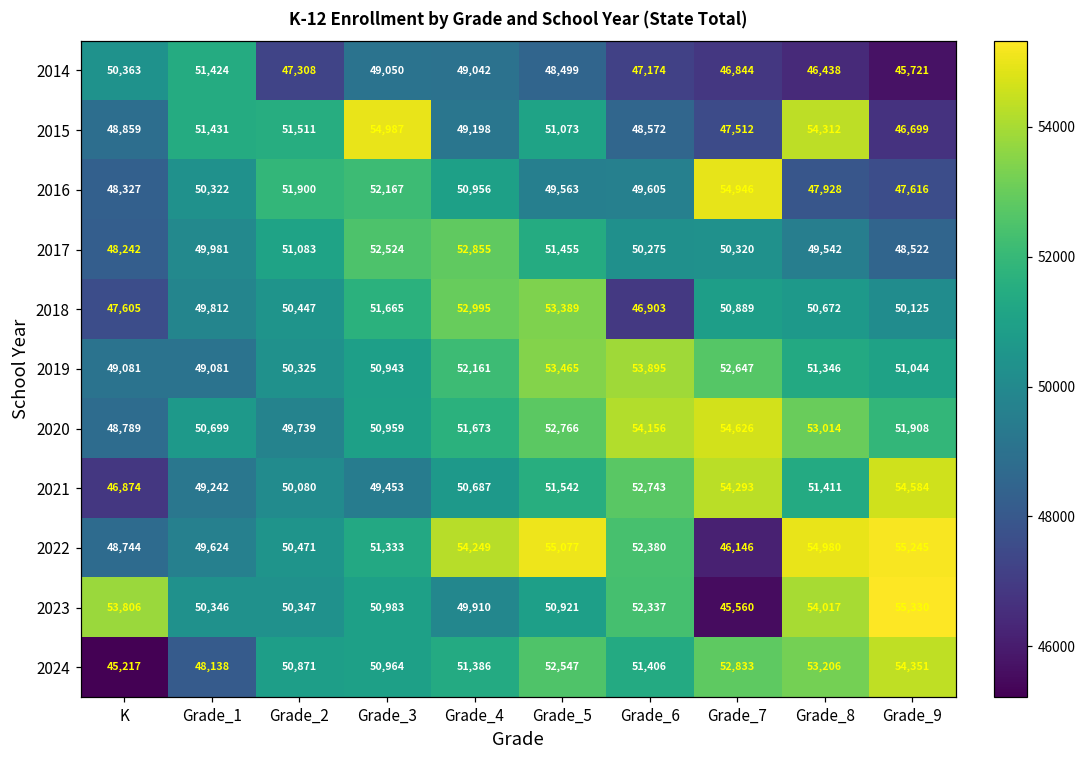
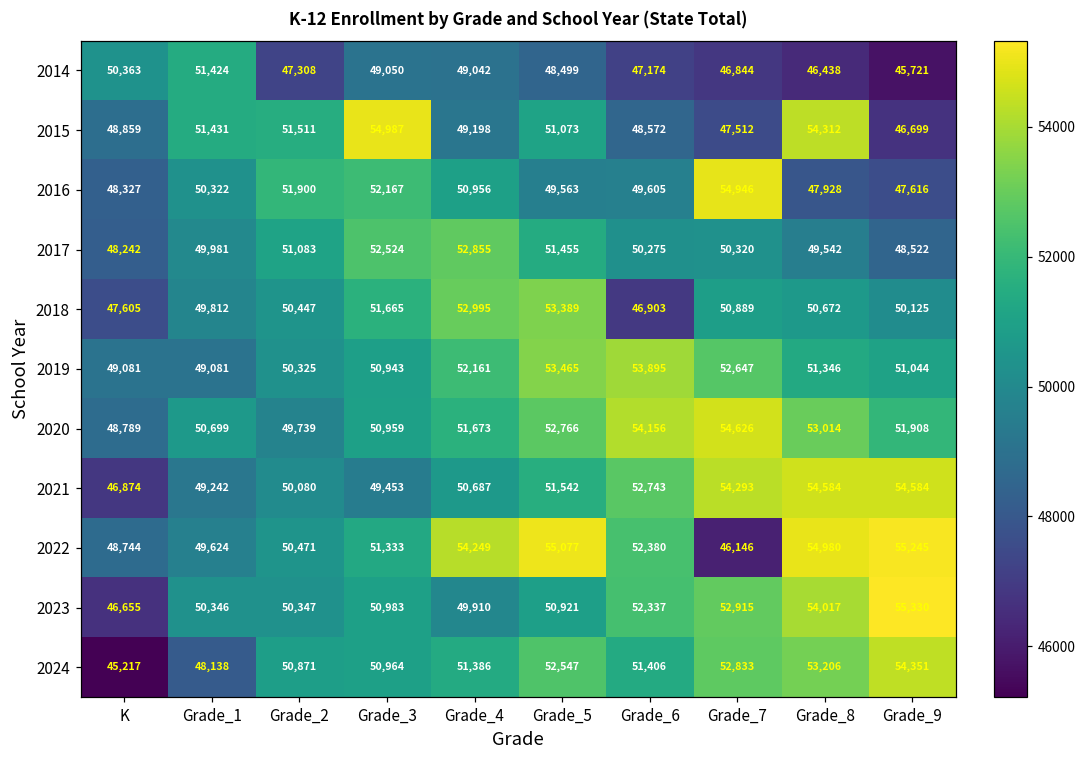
2021, Grade_8: 51,411 -> 54,584
2023, K: 53,806 -> 46,655
2023, Grade_7: 45,560 -> 52,915
